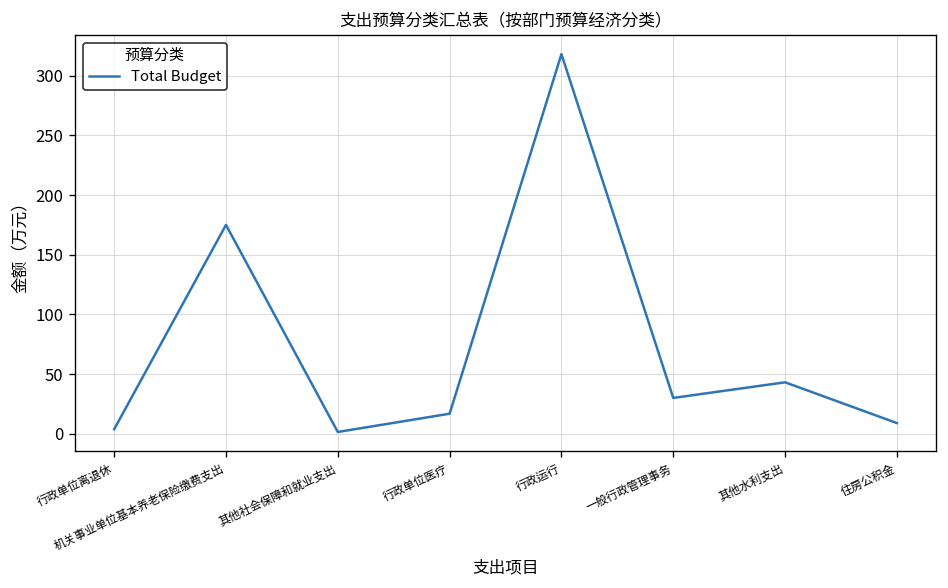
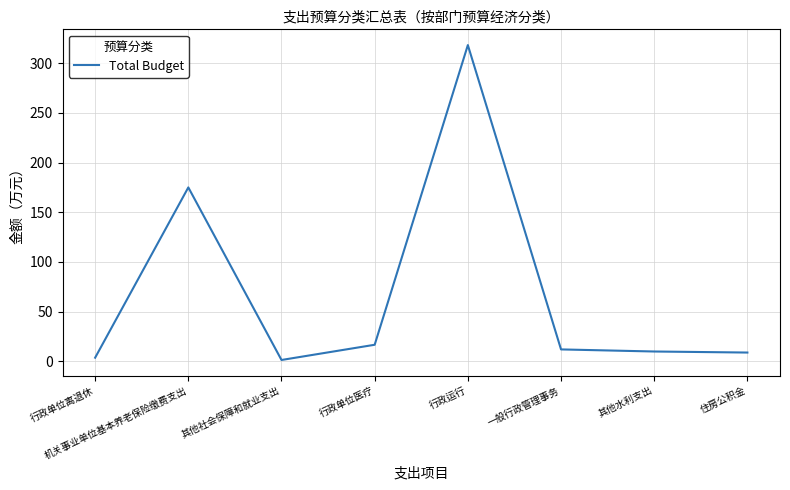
一般行政管理事务: 30 -> 10
其他水利支出: 40 -> 10
